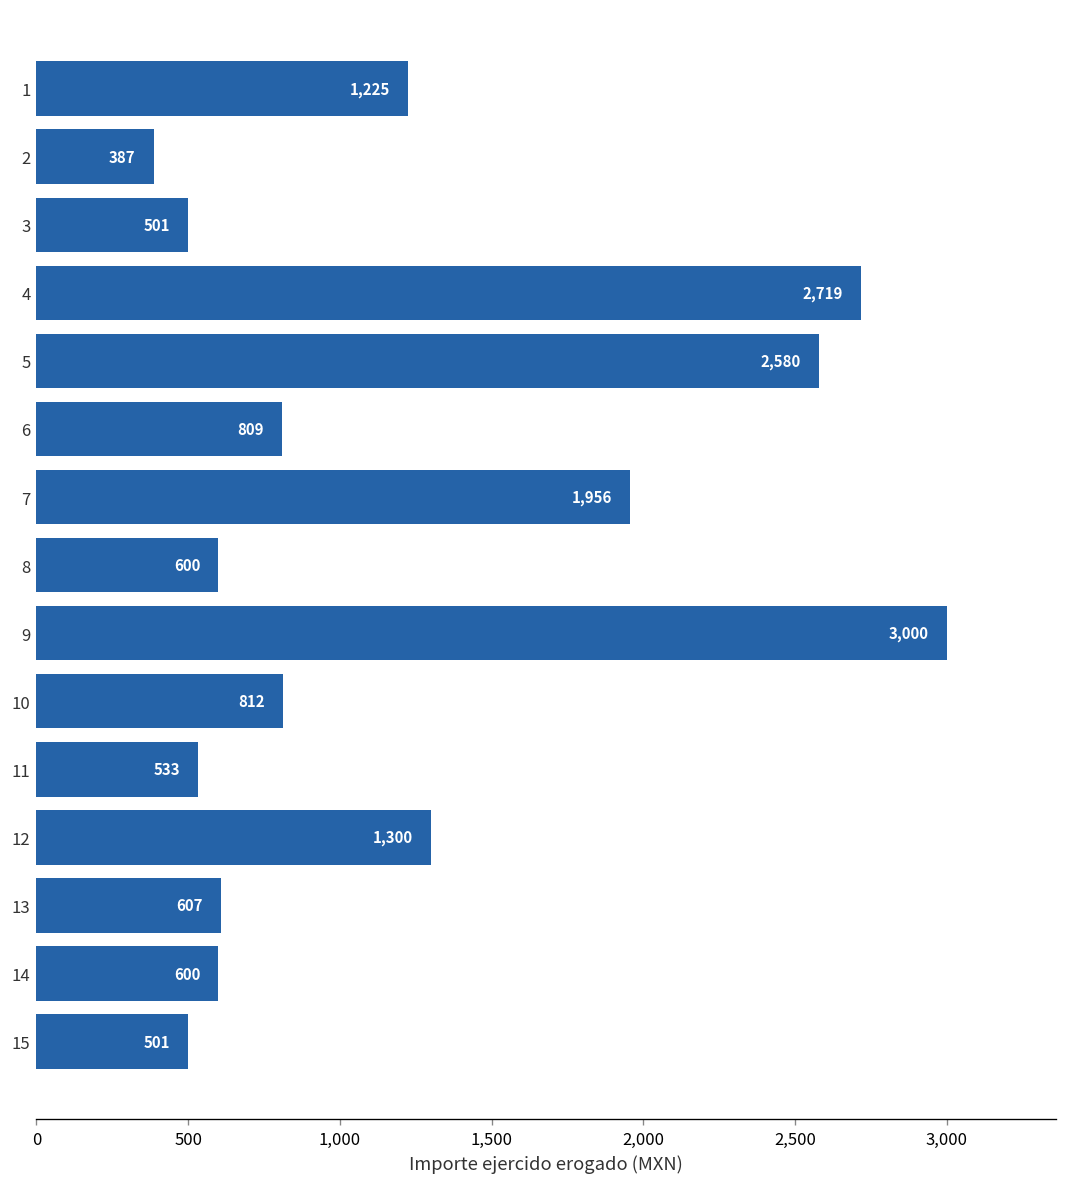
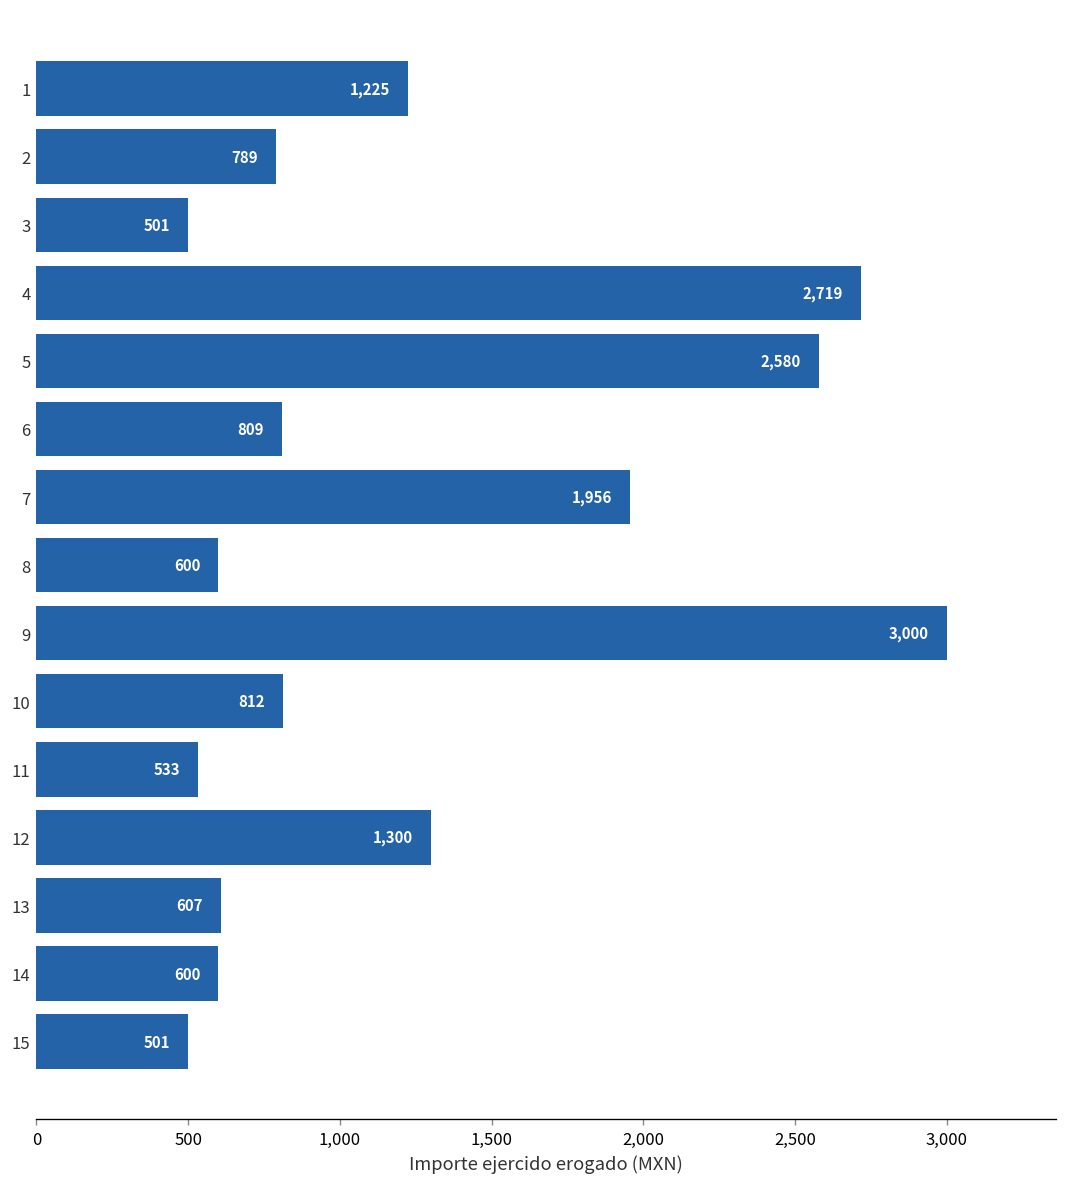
2: 387 -> 789
